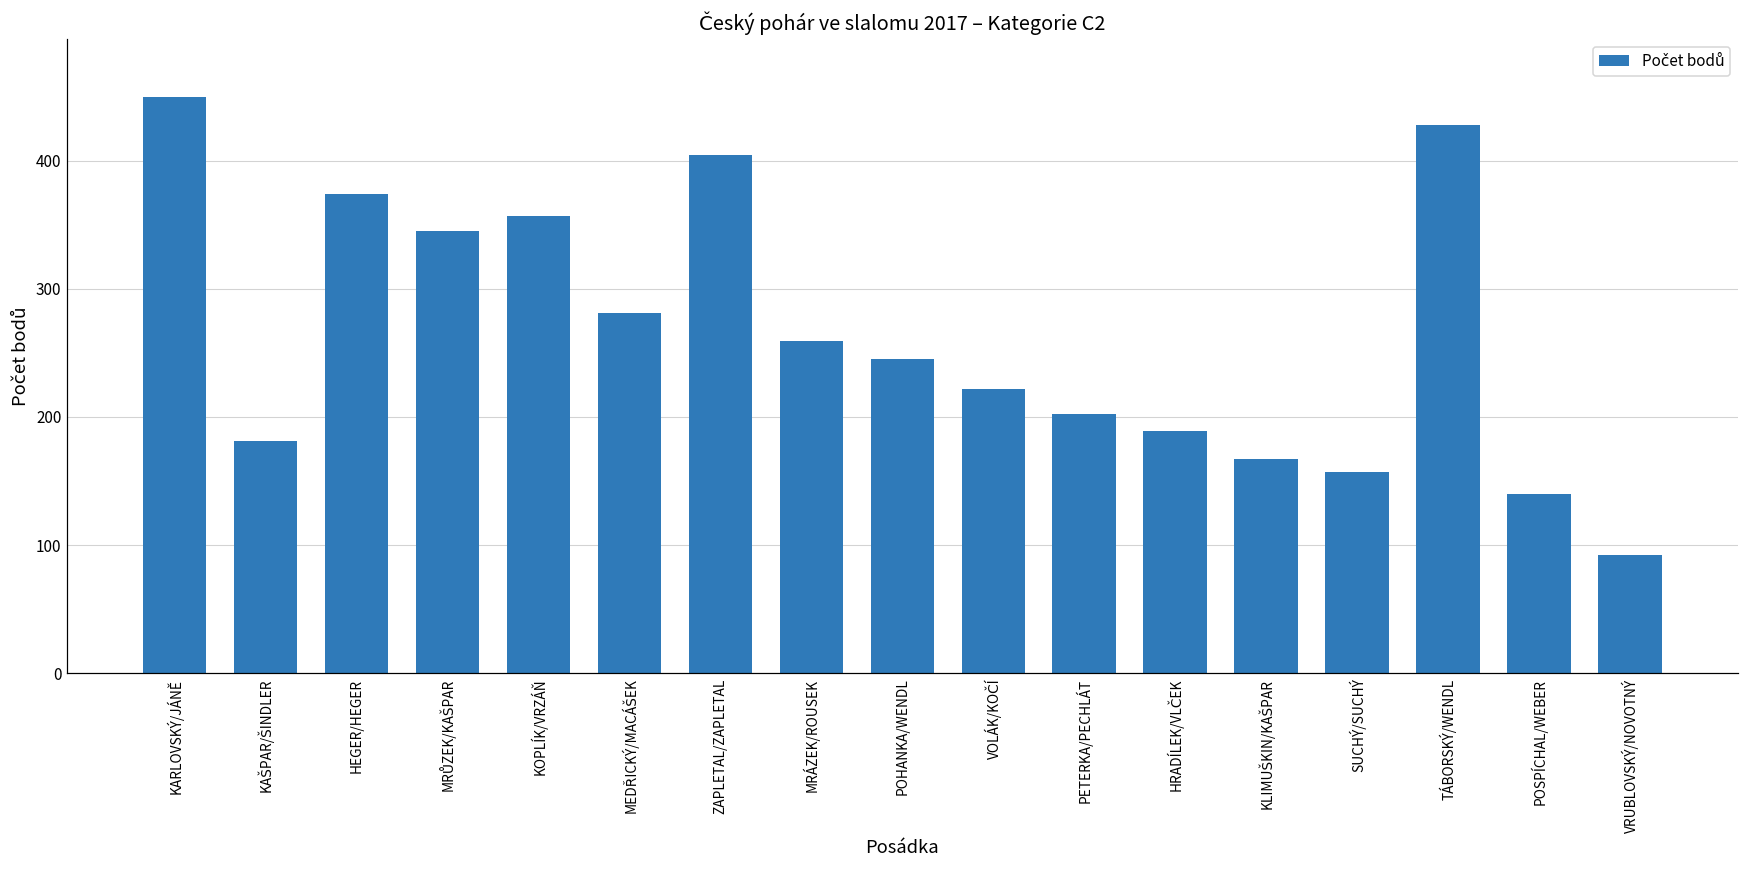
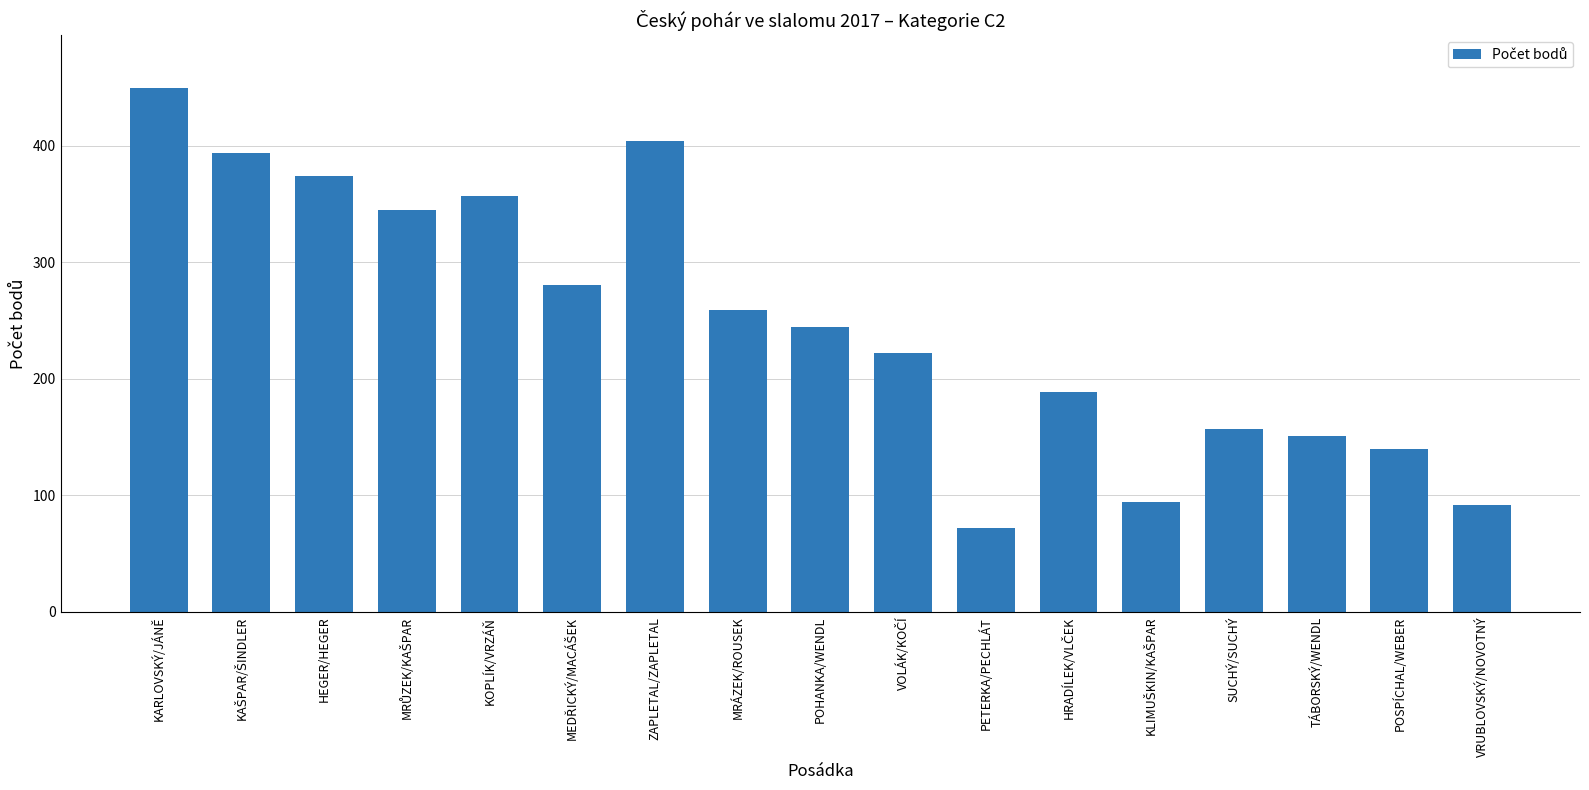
KAŠPAR/ŠINDLER: 181 -> 394
PETERKA/PECHLÁT: 202 -> 72
KLIMUŠKIN/KAŠPAR: 167 -> 94
TÁBORSKÝ/WENDL: 428 -> 151
